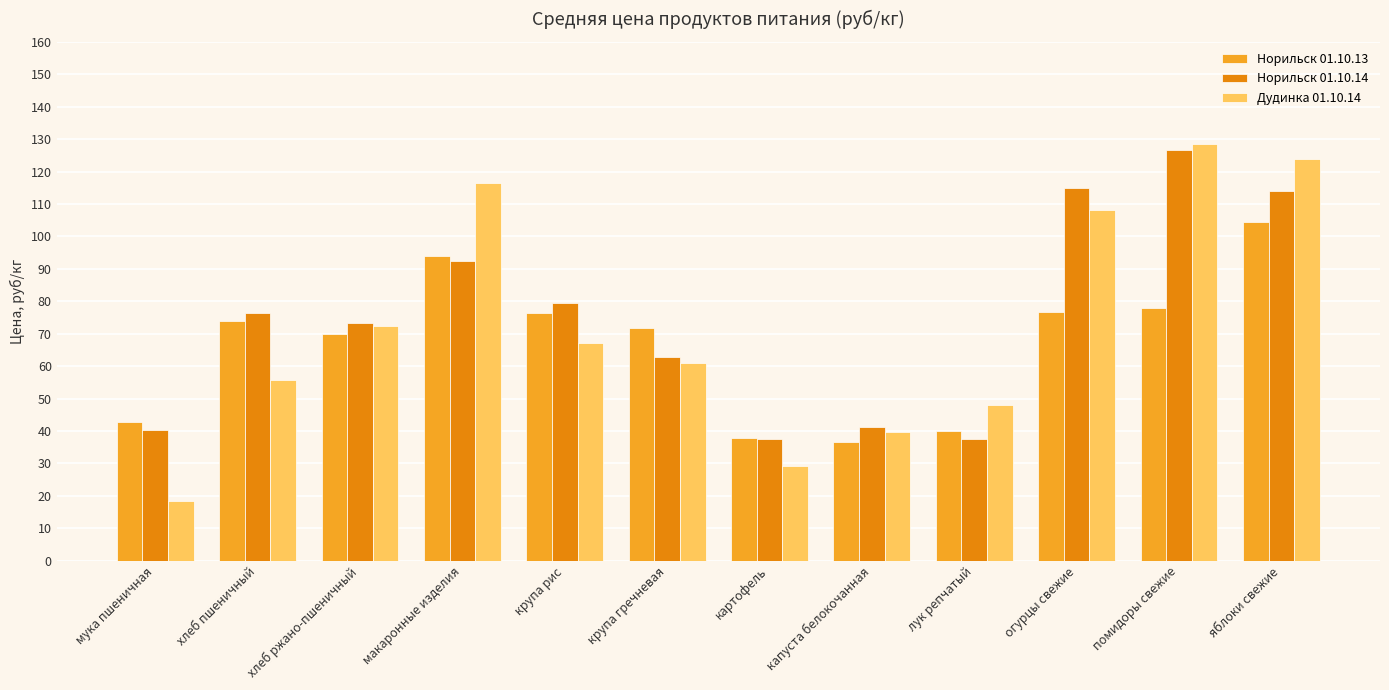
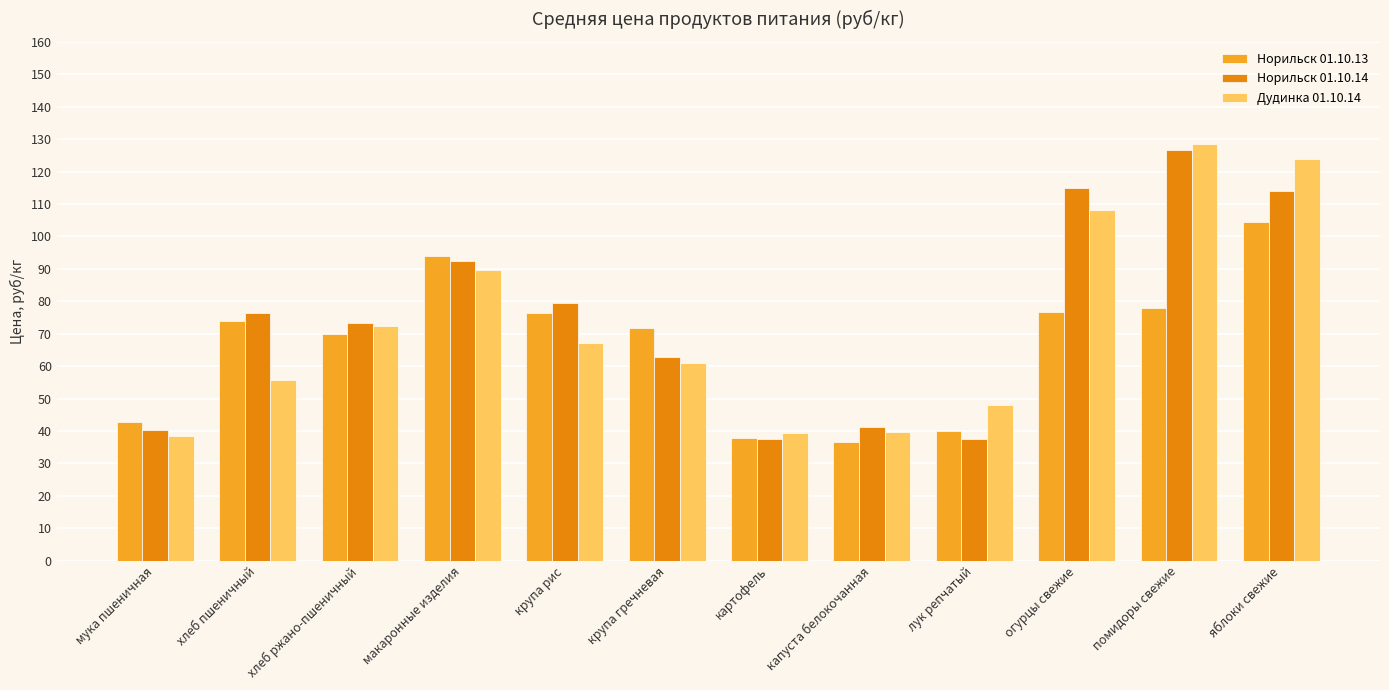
Дудинка 01.10.14, мука пшеничная: 19 -> 38
Дудинка 01.10.14, макаронные изделия: 117 -> 90
Дудинка 01.10.14, картофель: 29 -> 39
